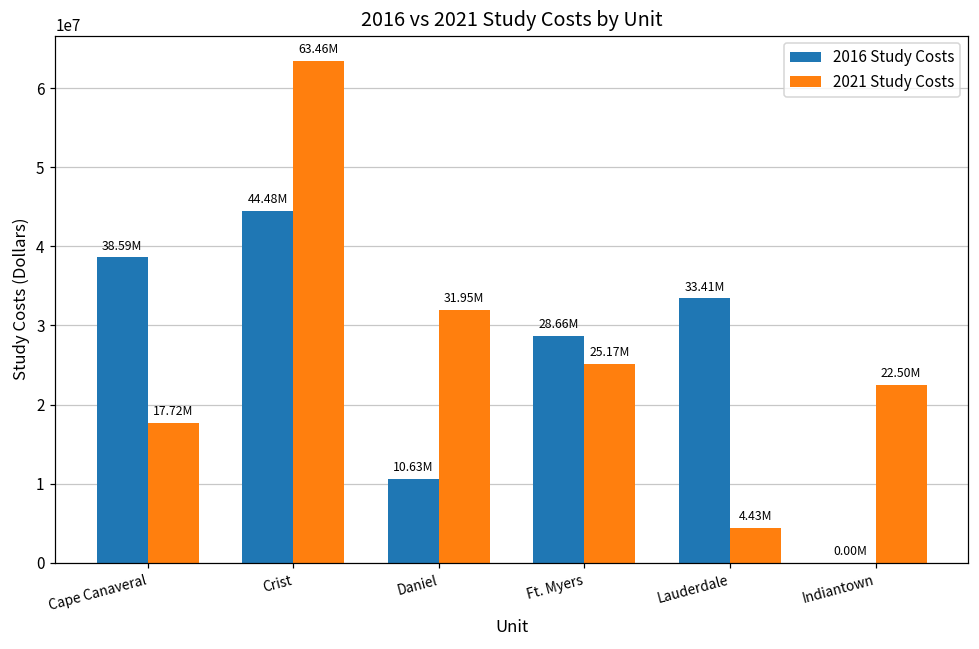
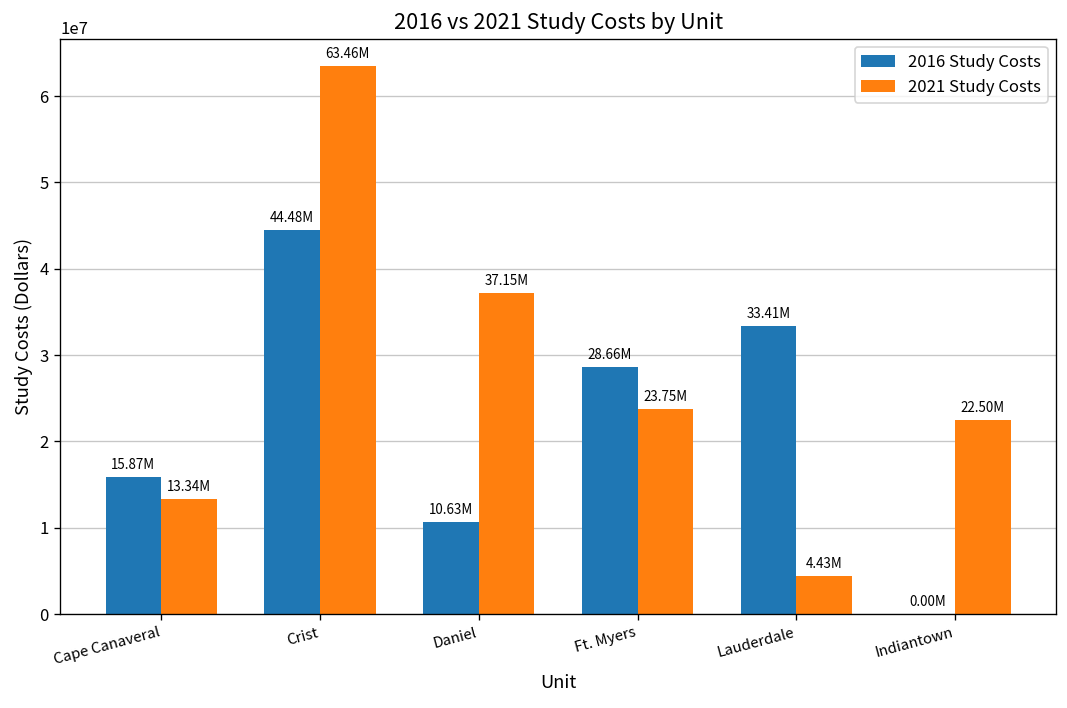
2016 Study Costs, Cape Canaveral: 38.59M -> 15.87M
2021 Study Costs, Cape Canaveral: 17.72M -> 13.34M
2021 Study Costs, Daniel: 31.95M -> 37.15M
2021 Study Costs, Ft. Myers: 25.17M -> 23.75M
